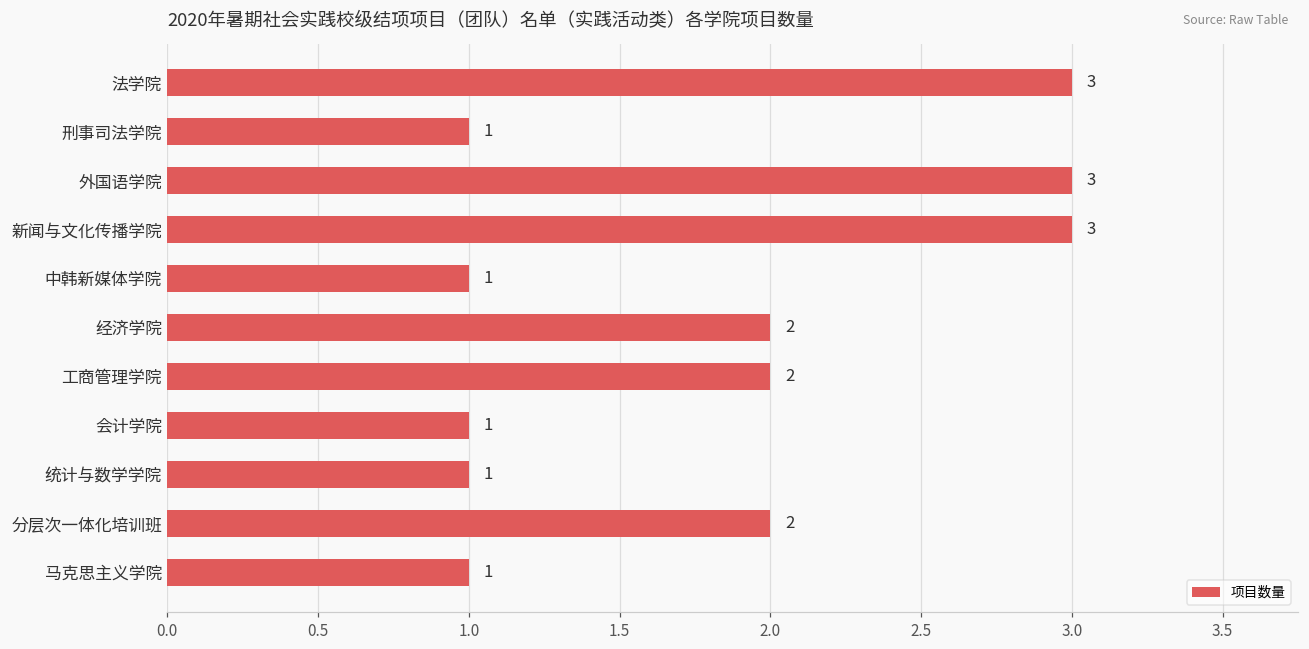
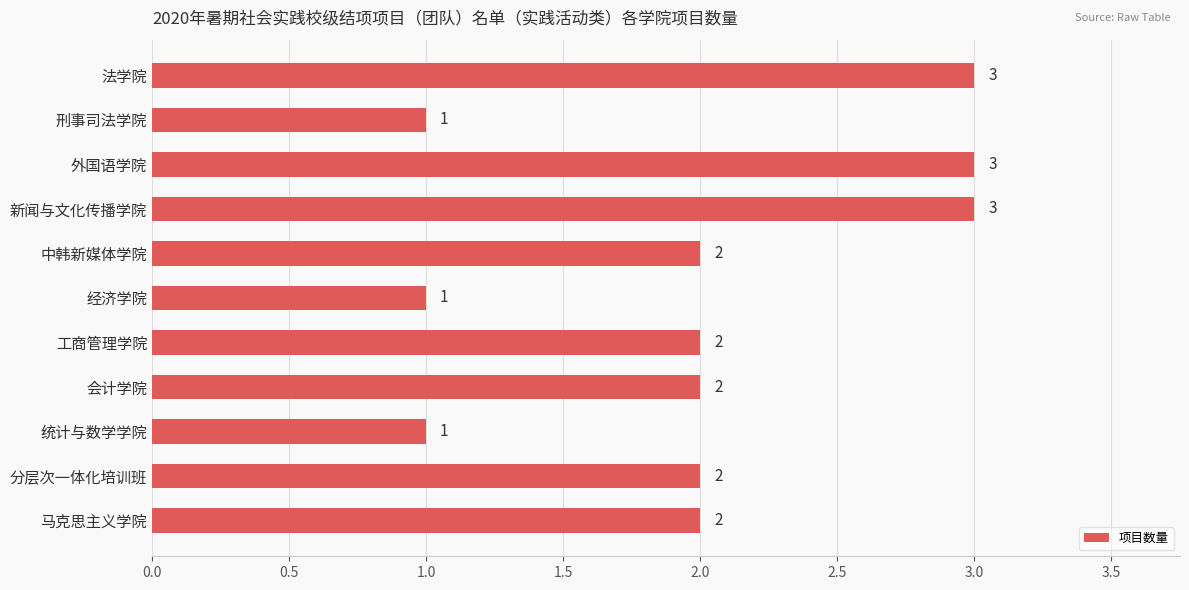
中韩新媒体学院: 1 -> 2
经济学院: 2 -> 1
会计学院: 1 -> 2
马克思主义学院: 1 -> 2
